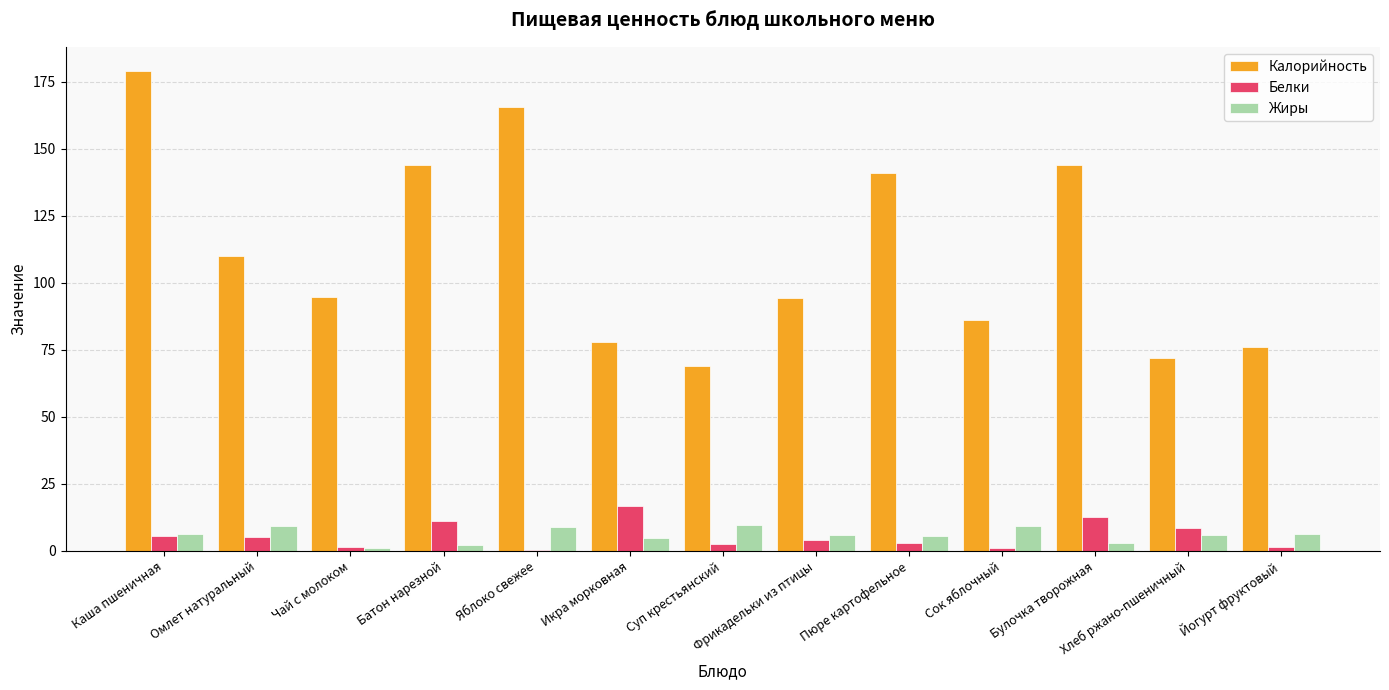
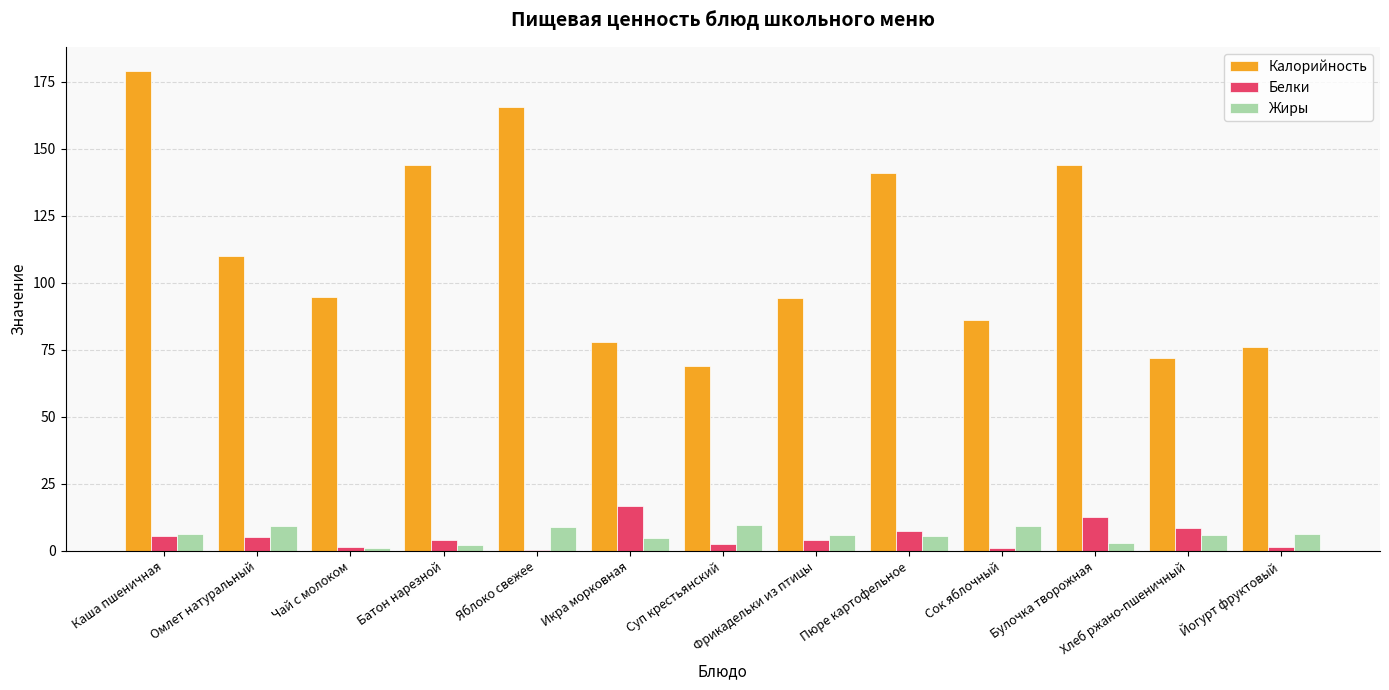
Белки, Батон нарезной: 11 -> 4
Белки, Пюре картофельное: 3 -> 7
